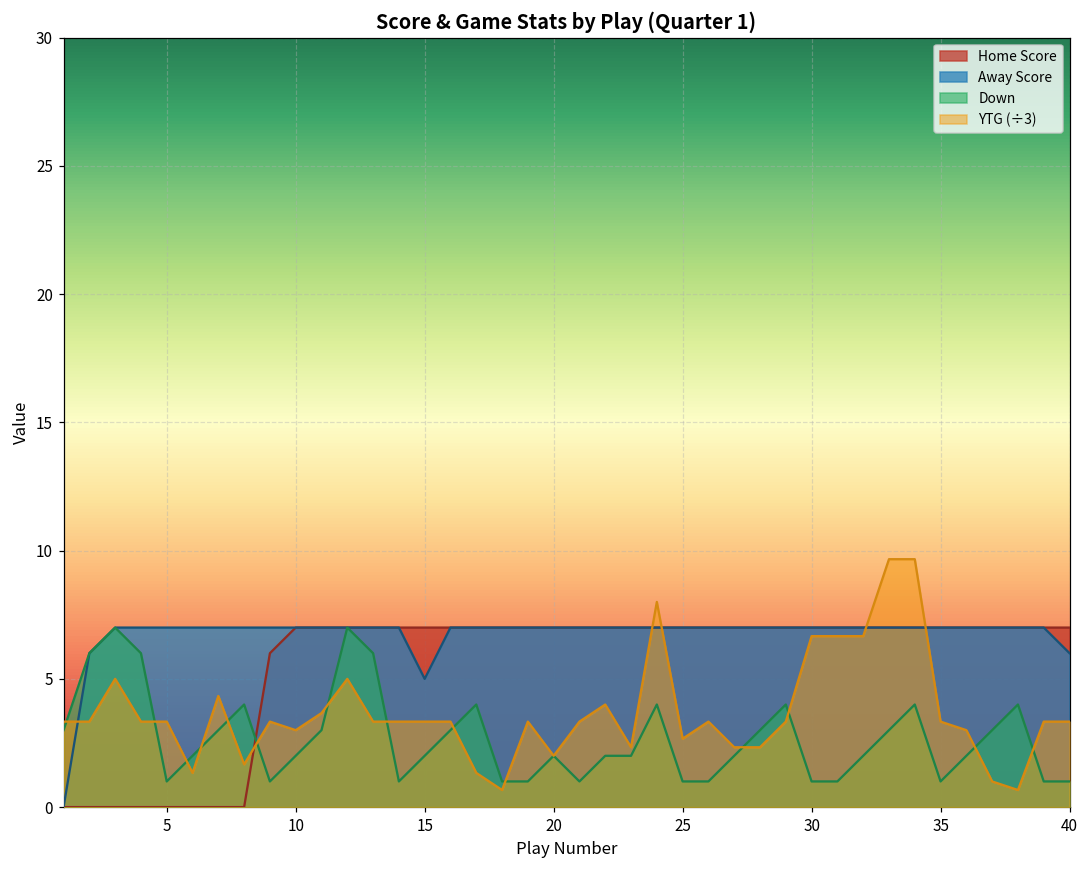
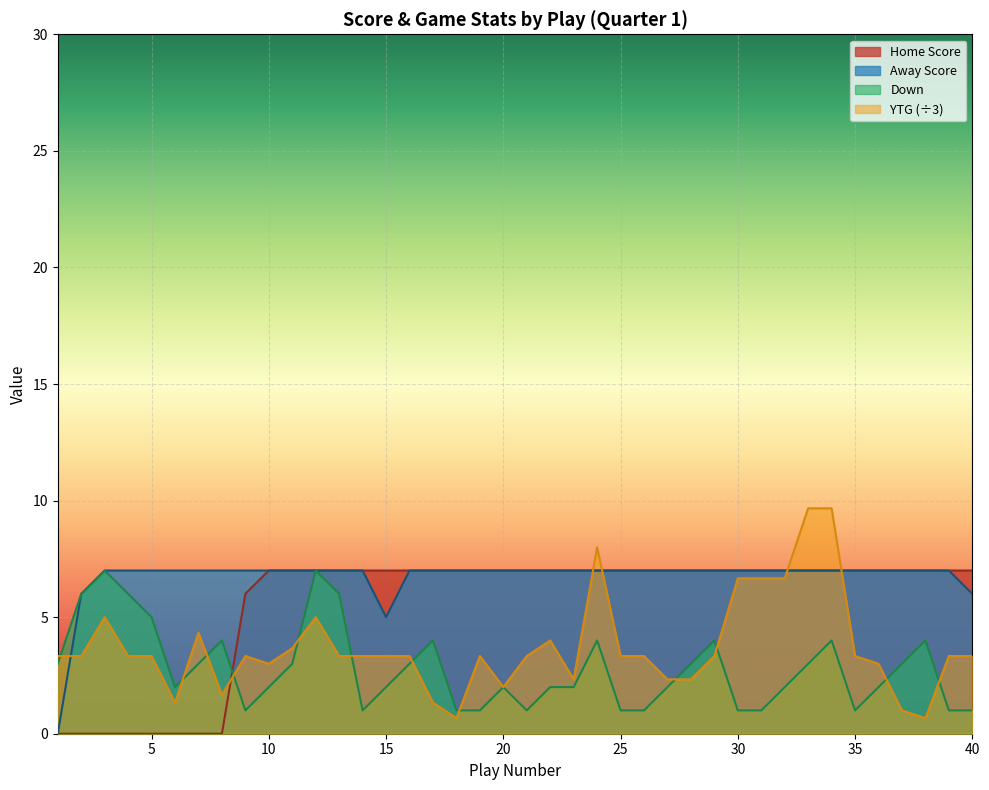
Down, 5: 1 -> 5
YTG (÷3), 25: 2.7 -> 3.3
